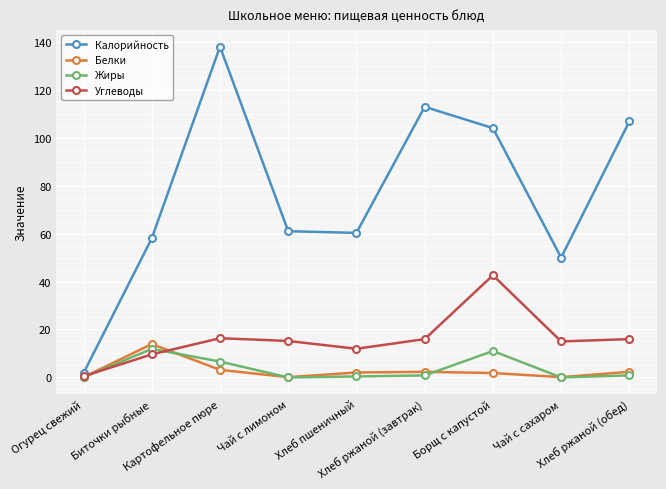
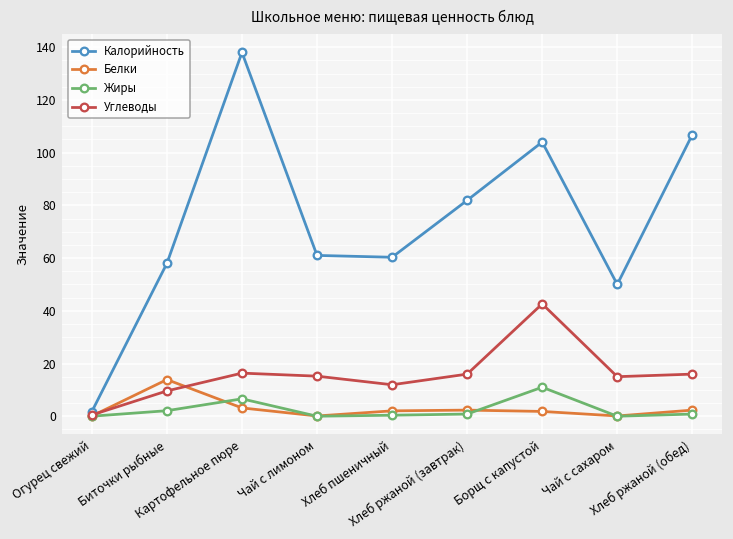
Жиры, Биточки рыбные: 12 -> 2
Калорийность, Хлеб ржаной (завтрак): 113 -> 82
